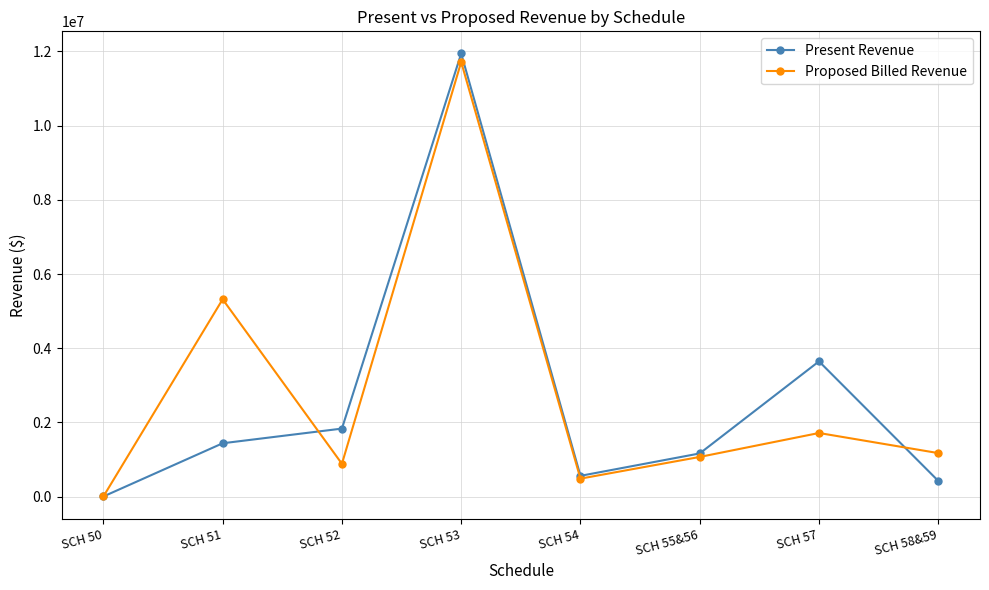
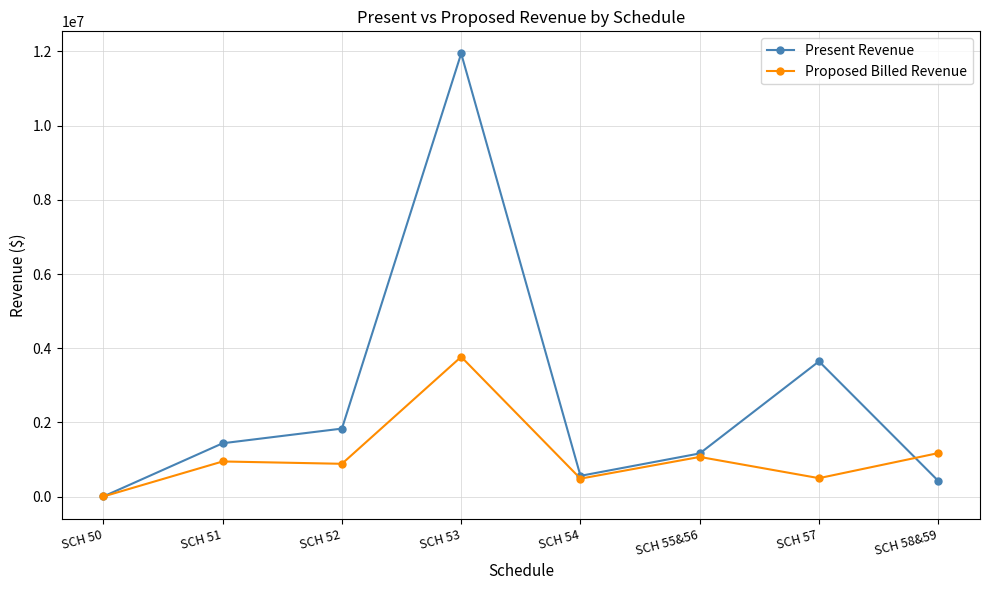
Proposed Billed Revenue, SCH 51: 5300000 -> 900000
Proposed Billed Revenue, SCH 53: 11700000 -> 3800000
Proposed Billed Revenue, SCH 57: 1700000 -> 500000
